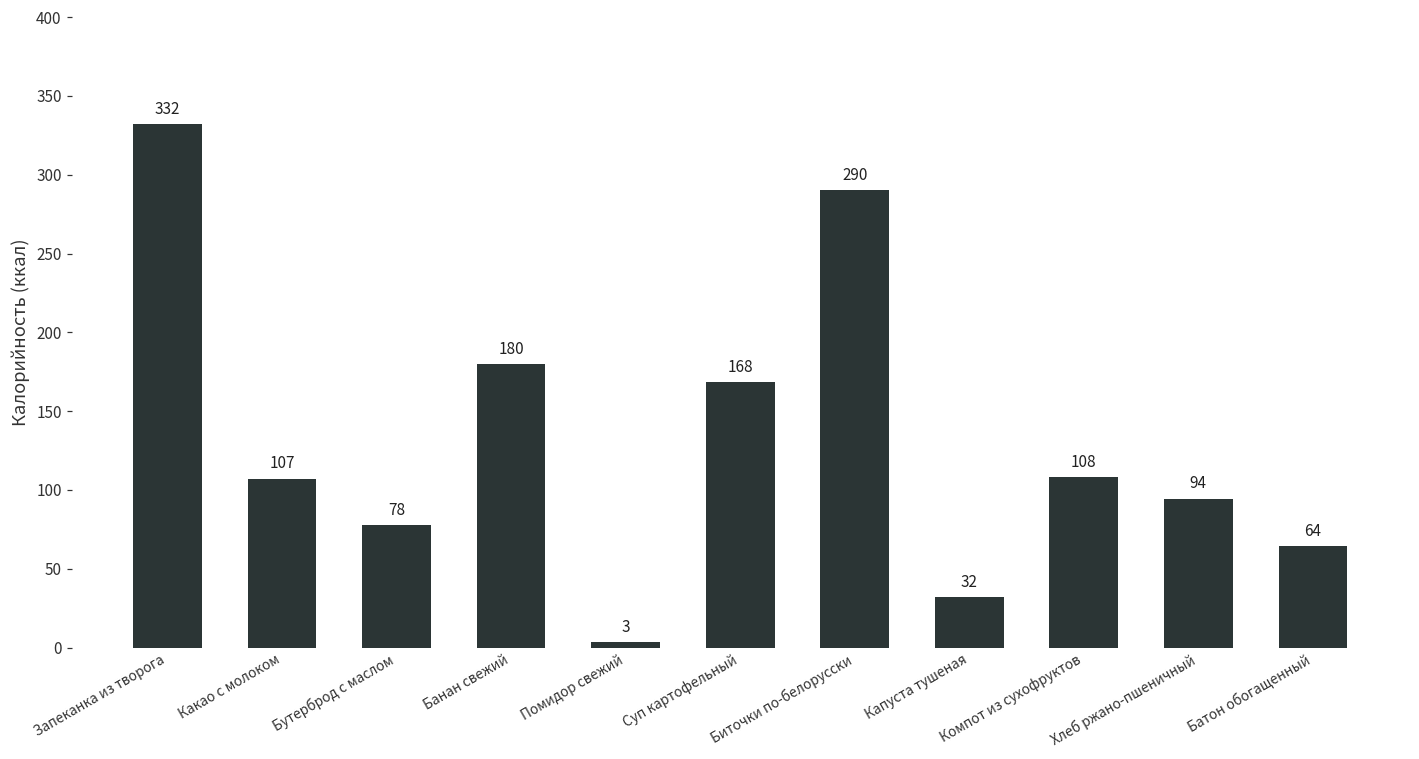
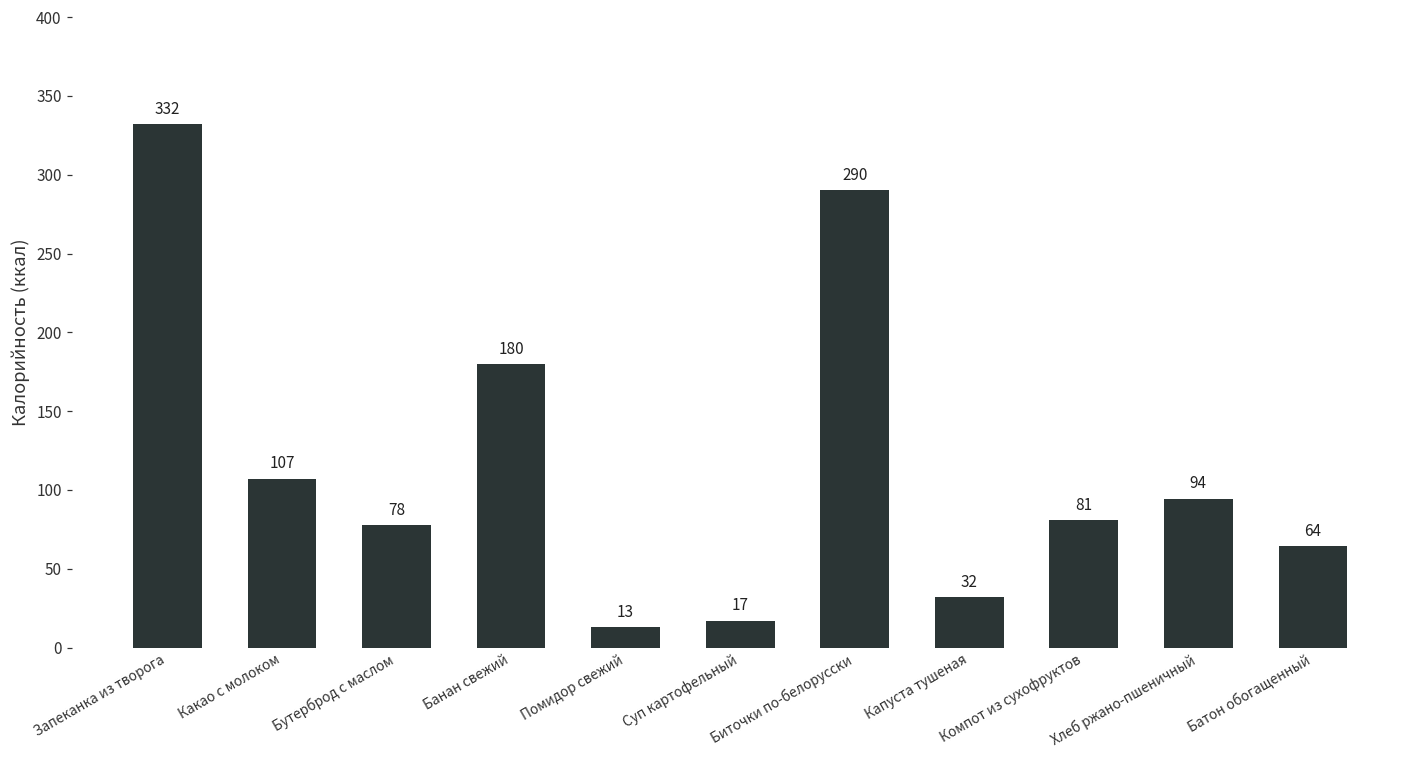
Помидор свежий: 3 -> 13
Суп картофельный: 168 -> 17
Компот из сухофруктов: 108 -> 81
